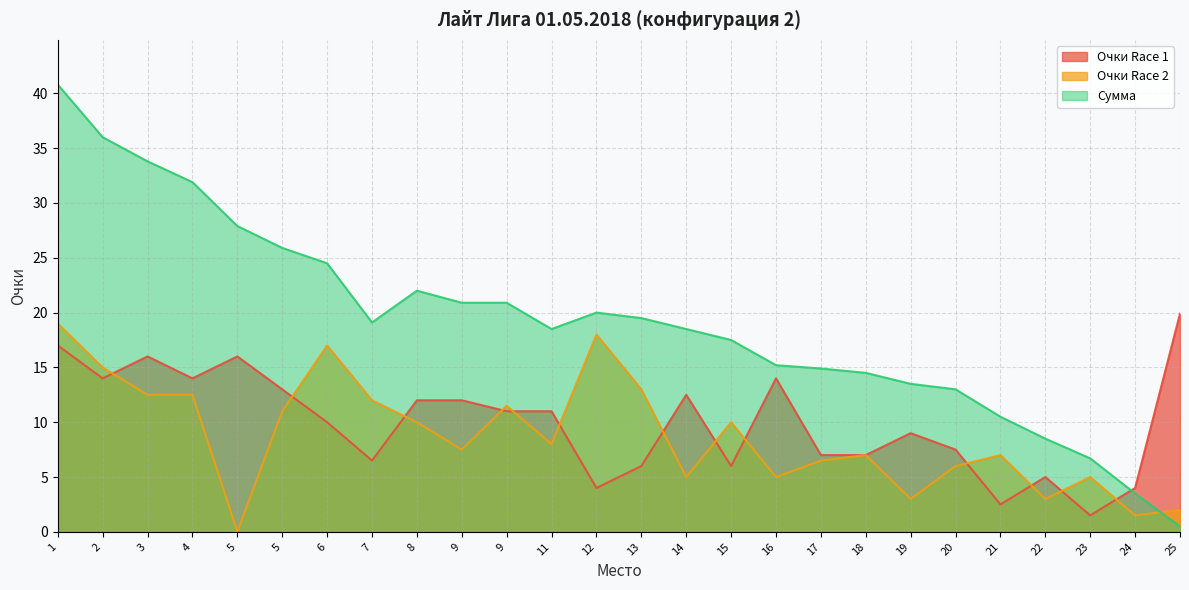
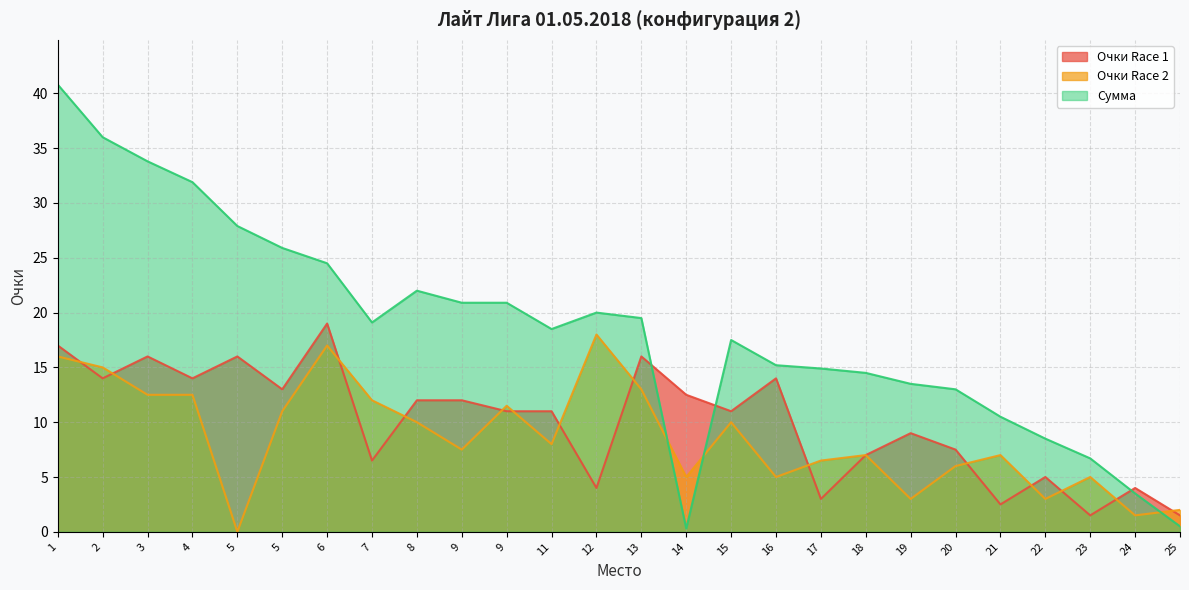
Очки Race 2, 1: 19 -> 16
Очки Race 1, 6: 10 -> 19
Очки Race 1, 13: 6 -> 16
Сумма, 14: 18.5 -> 0.3
Очки Race 1, 15: 6 -> 11
Очки Race 1, 17: 7 -> 3
Очки Race 1, 25: 19.9 -> 1.5
